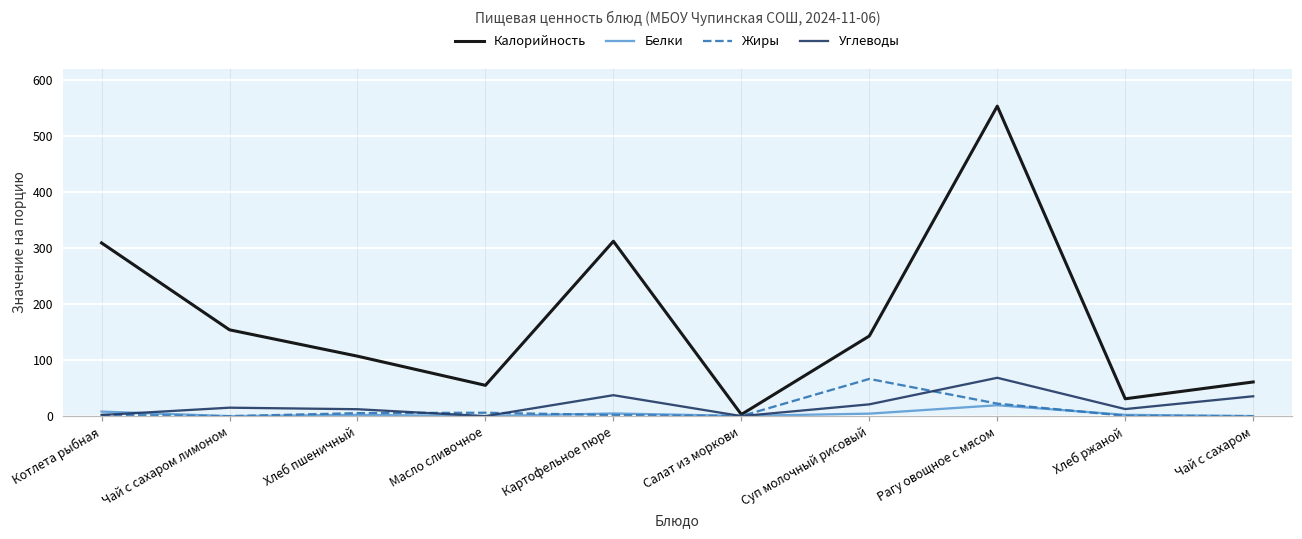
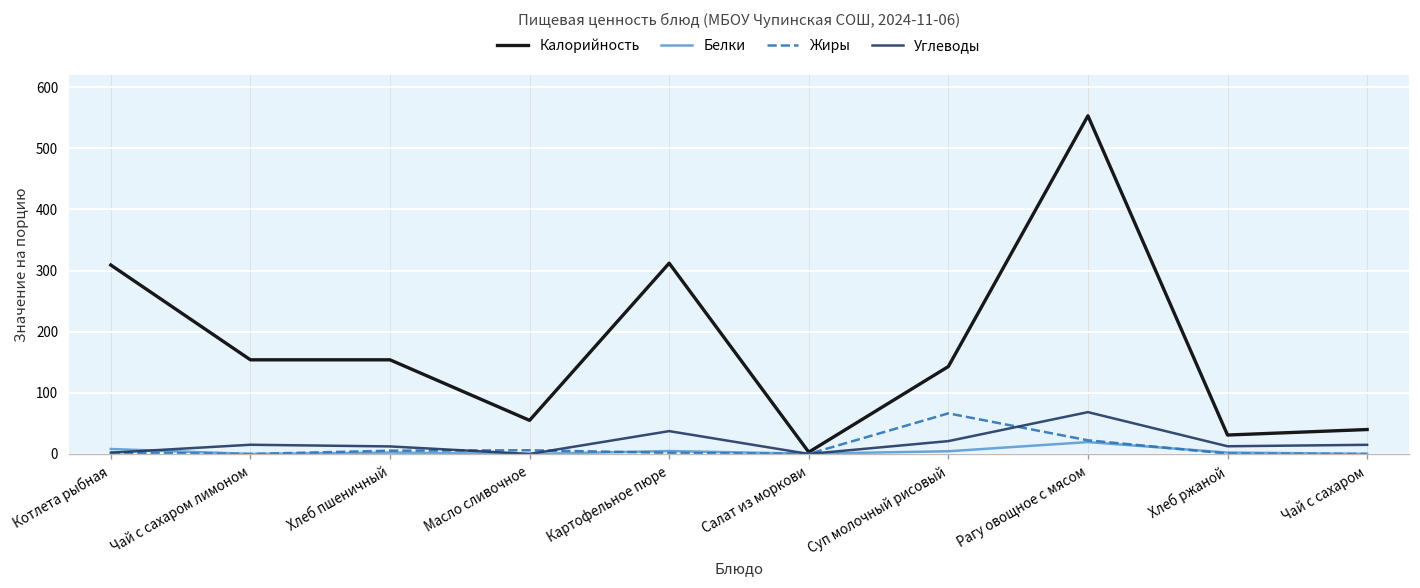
Калорийность, Хлеб пшеничный: 110 -> 150
Калорийность, Чай с сахаром: 60 -> 40
Углеводы, Чай с сахаром: 40 -> 20
